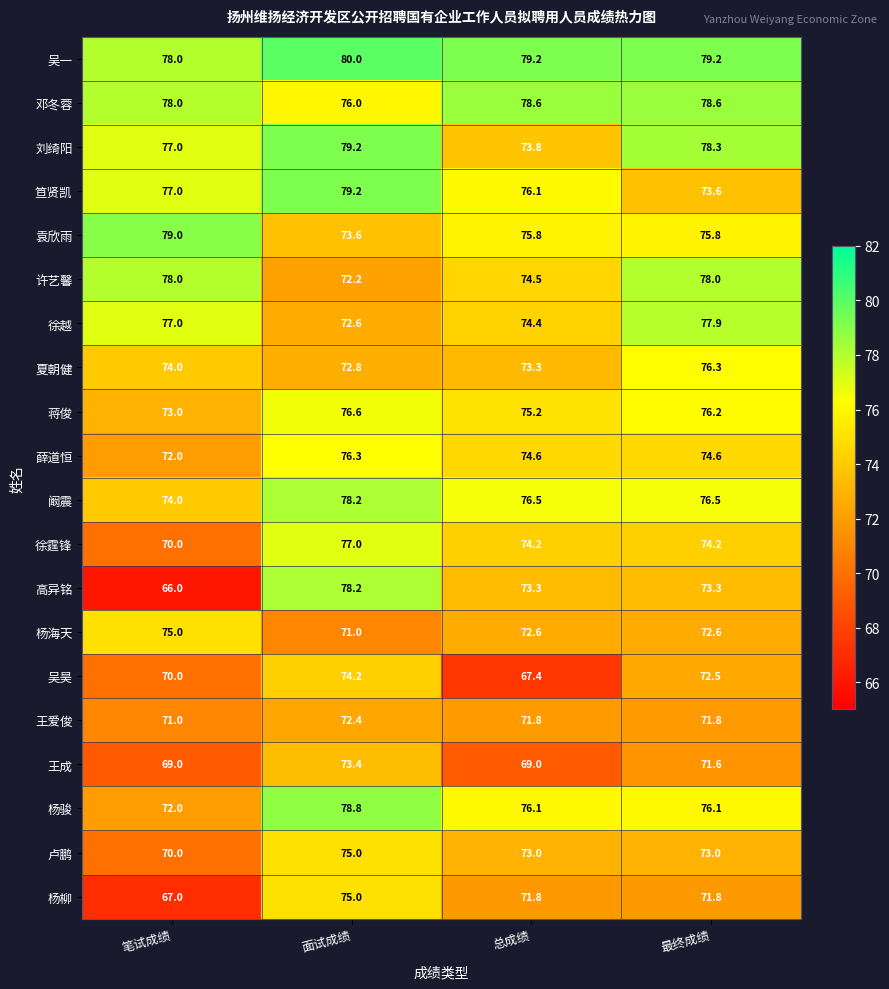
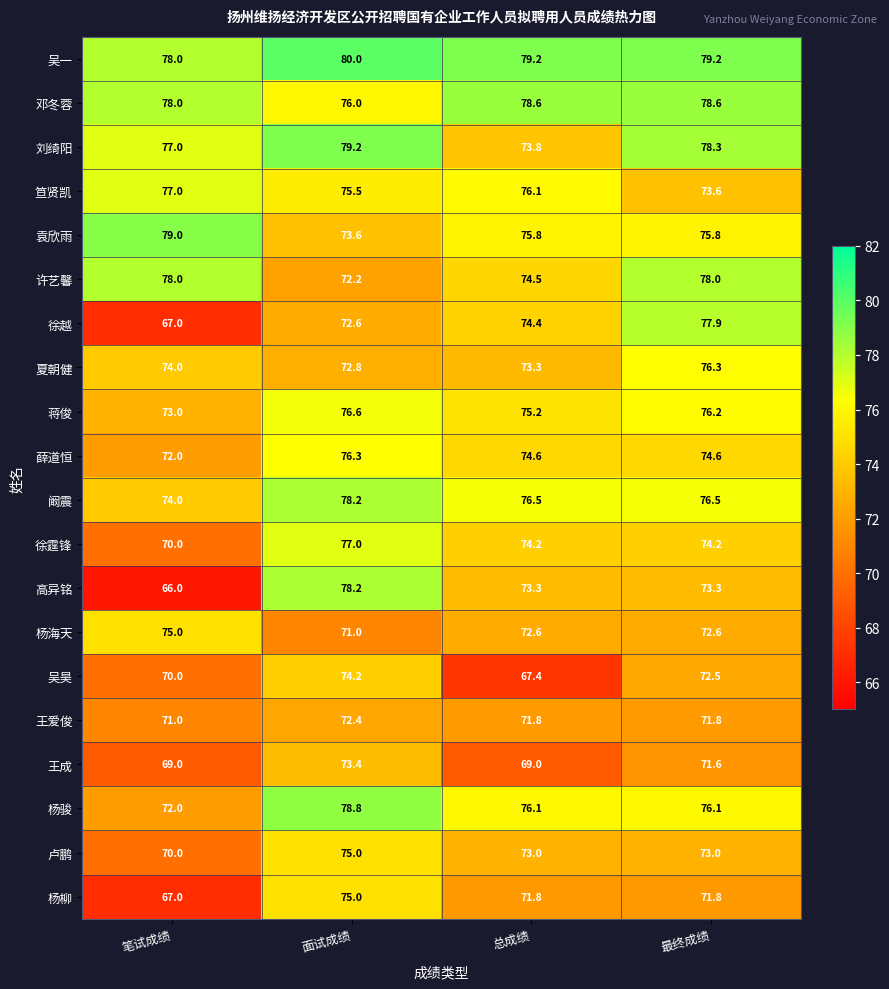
笪贤凯, 面试成绩: 79.2 -> 75.5
徐越, 笔试成绩: 77.0 -> 67.0
